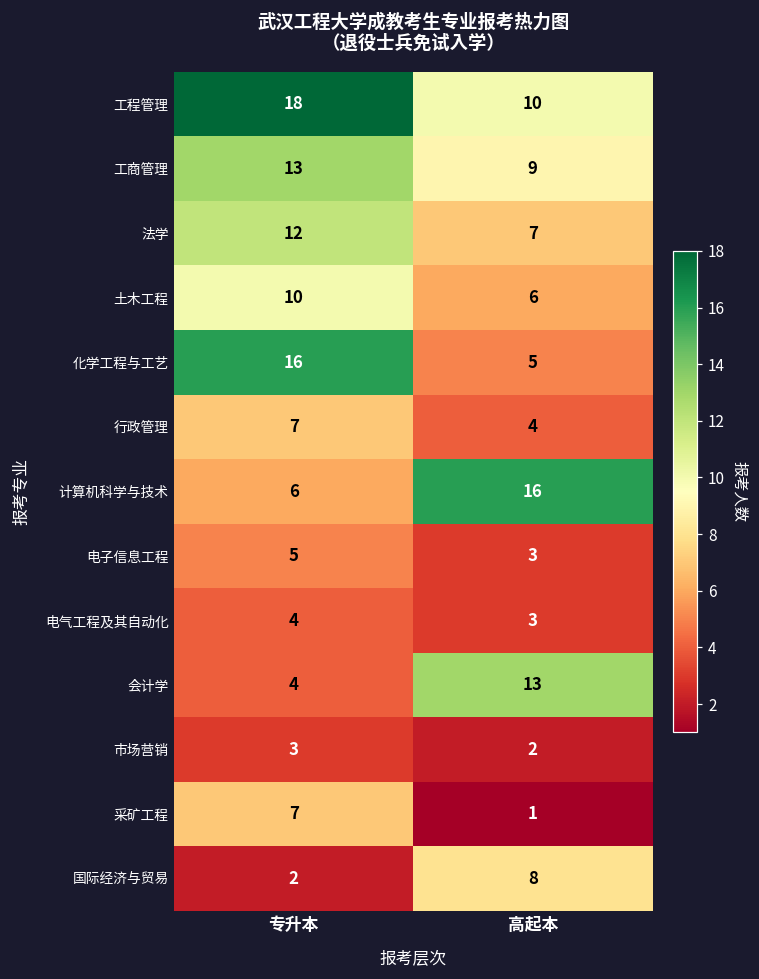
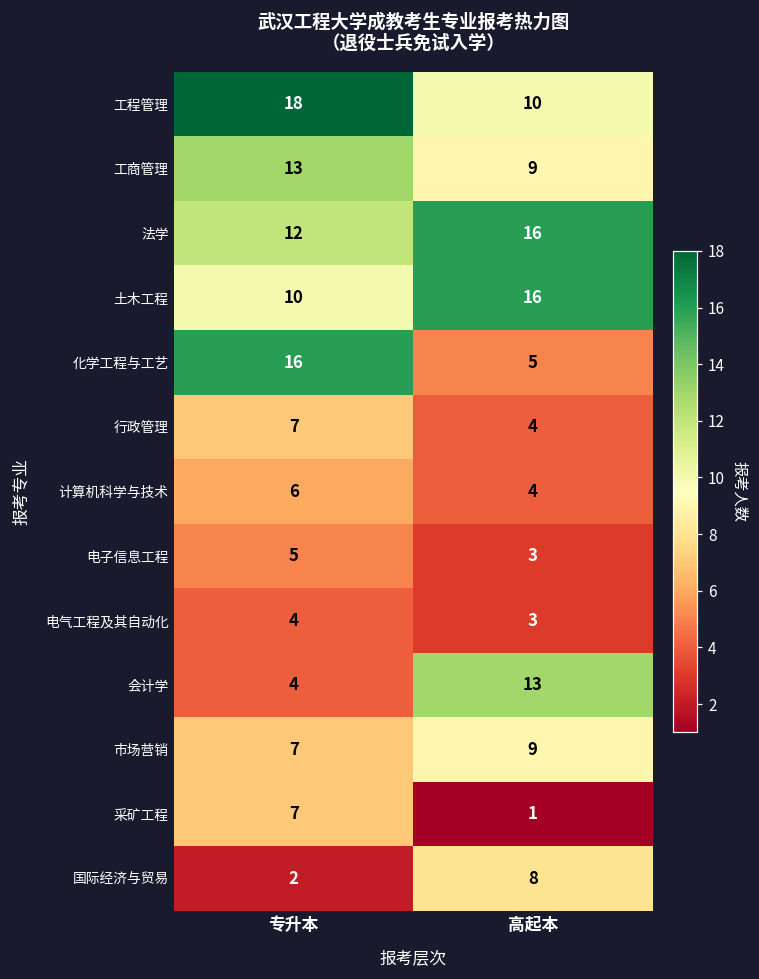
法学, 高起本: 7 -> 16
土木工程, 高起本: 6 -> 16
计算机科学与技术, 高起本: 16 -> 4
市场营销, 专升本: 3 -> 7
市场营销, 高起本: 2 -> 9
